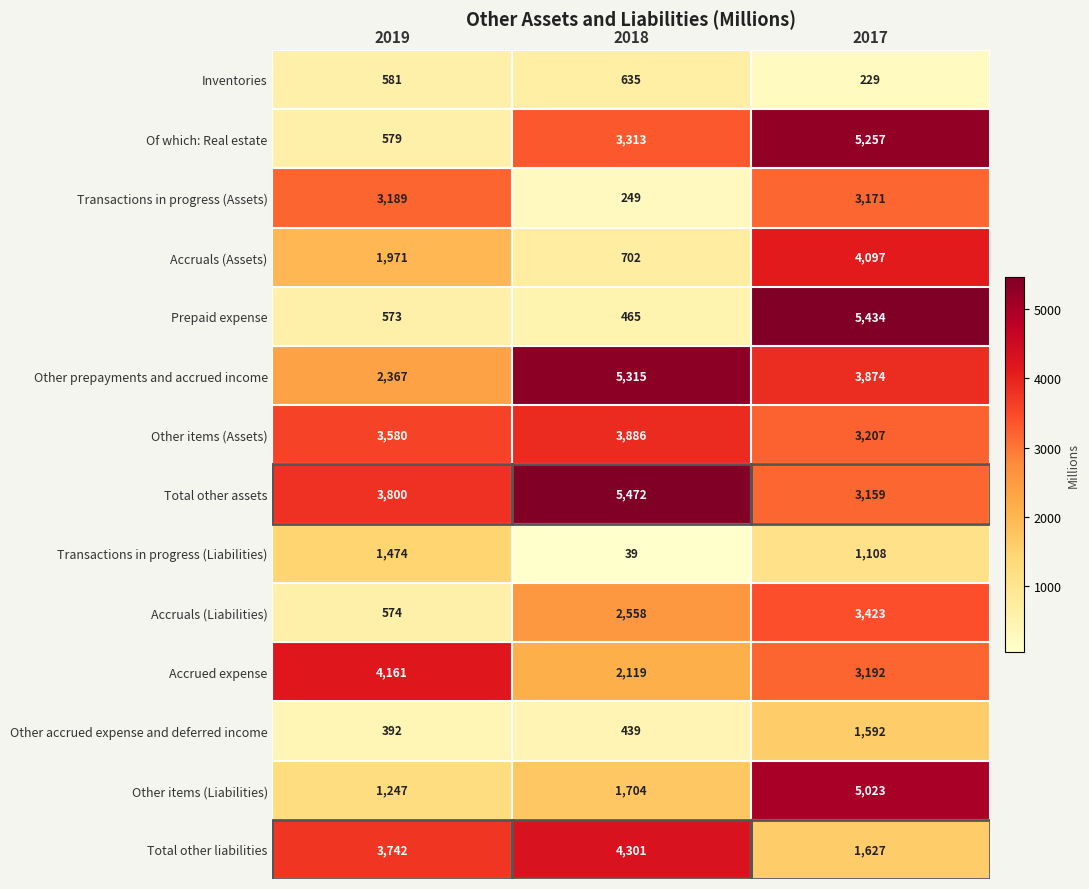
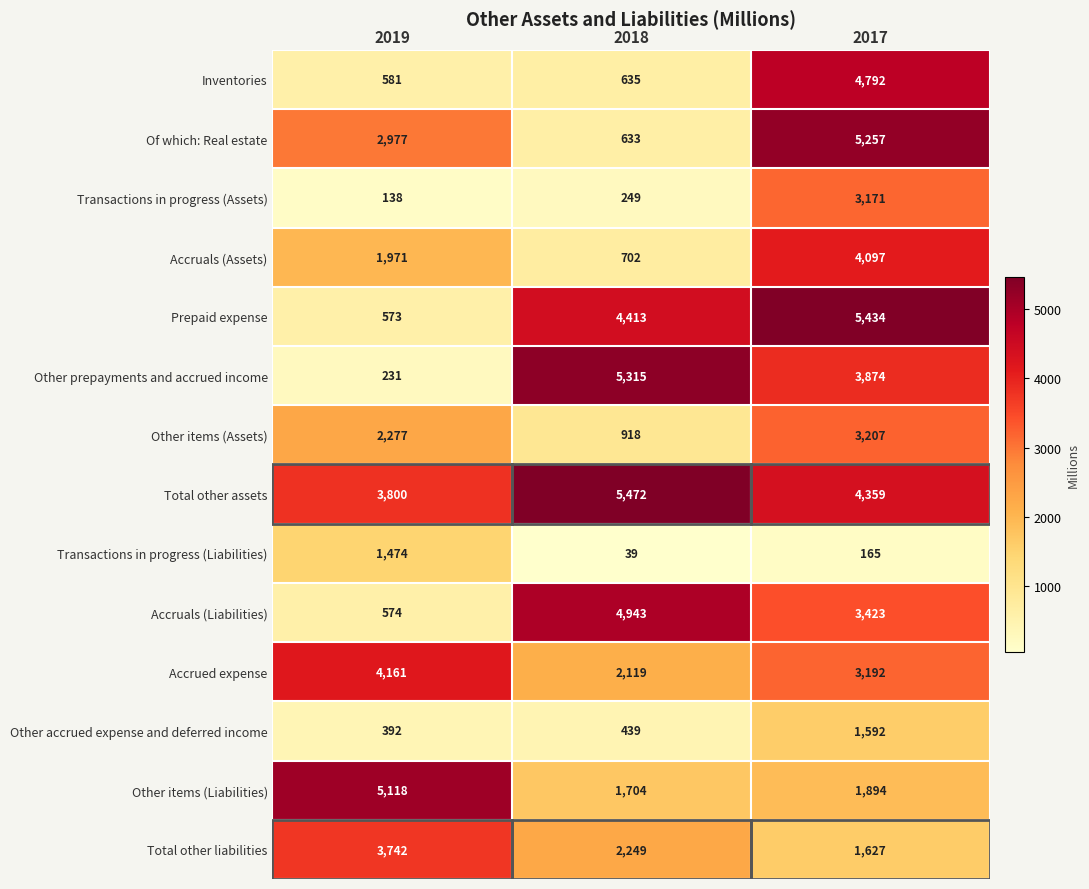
Inventories, 2017: 229 -> 4,792
Of which: Real estate, 2019: 579 -> 2,977
Of which: Real estate, 2018: 3,313 -> 633
Transactions in progress (Assets), 2019: 3,189 -> 138
Prepaid expense, 2018: 465 -> 4,413
Other prepayments and accrued income, 2019: 2,367 -> 231
Other items (Assets), 2019: 3,580 -> 2,277
Other items (Assets), 2018: 3,886 -> 918
Total other assets, 2017: 3,159 -> 4,359
Transactions in progress (Liabilities), 2017: 1,108 -> 165
Accruals (Liabilities), 2018: 2,558 -> 4,943
Other items (Liabilities), 2019: 1,247 -> 5,118
Other items (Liabilities), 2017: 5,023 -> 1,894
Total other liabilities, 2018: 4,301 -> 2,249
